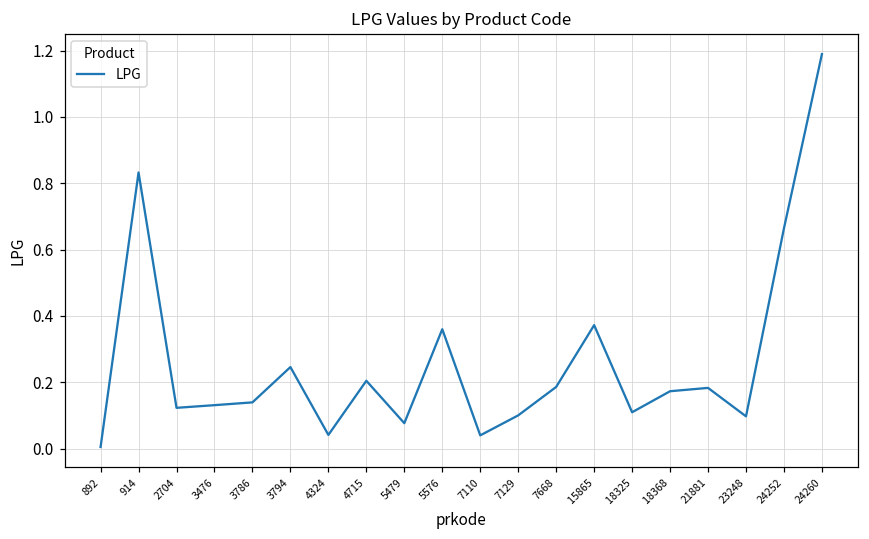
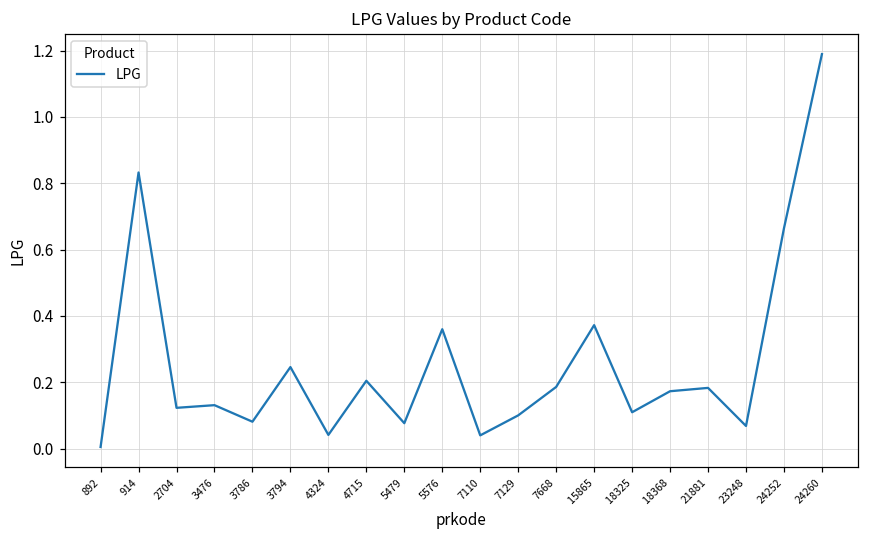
3786: 0.14 -> 0.08
23248: 0.10 -> 0.07
